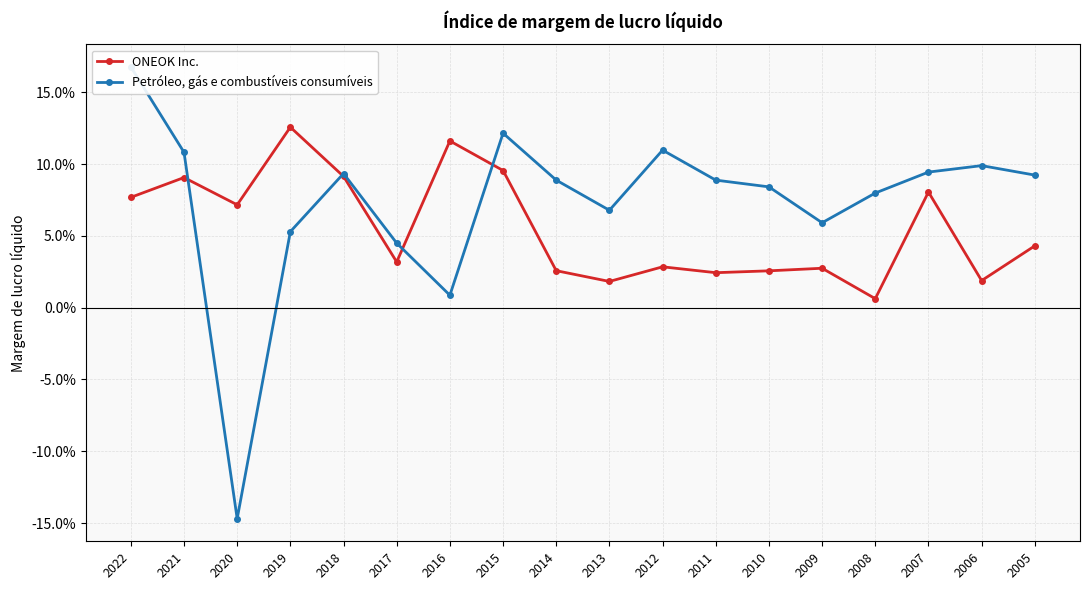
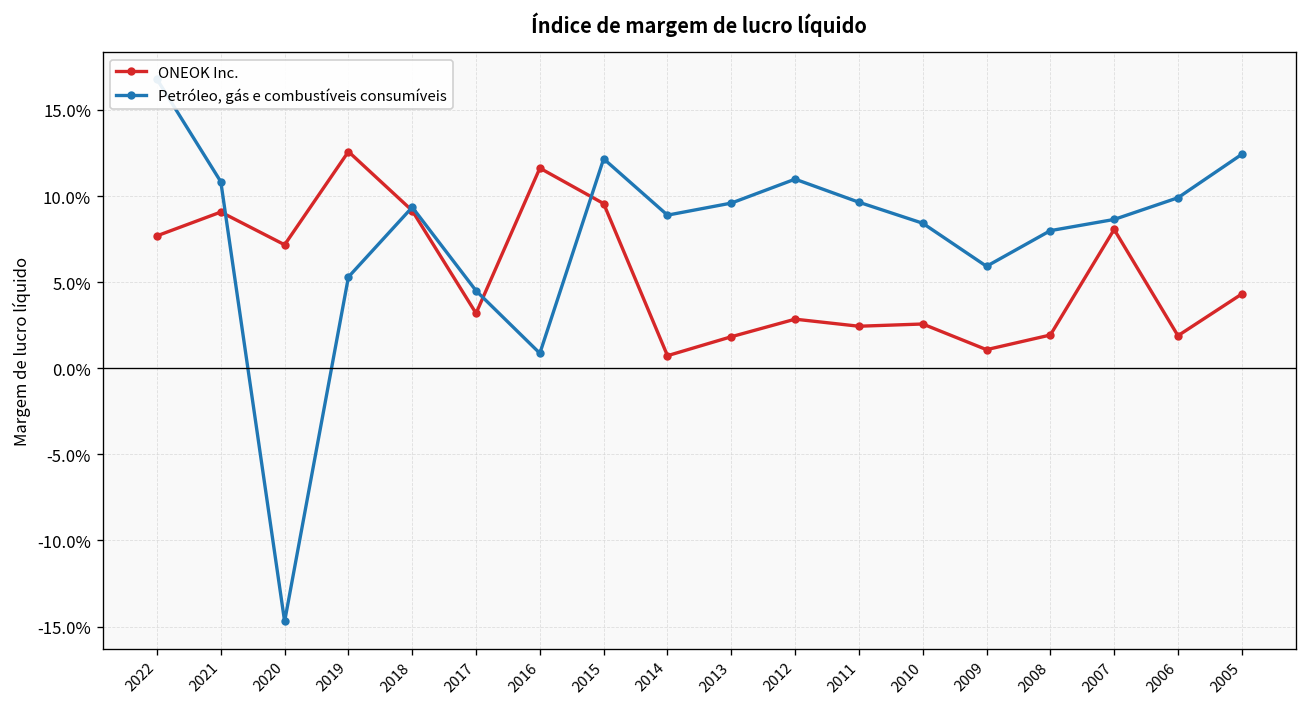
ONEOK Inc., 2014: 2.6% -> 0.7%
Petróleo, gás e combustíveis consumíveis, 2013: 6.8% -> 9.6%
Petróleo, gás e combustíveis consumíveis, 2011: 8.9% -> 9.6%
ONEOK Inc., 2009: 2.8% -> 1.1%
ONEOK Inc., 2008: 0.6% -> 1.9%
Petróleo, gás e combustíveis consumíveis, 2007: 9.5% -> 8.6%
Petróleo, gás e combustíveis consumíveis, 2005: 9.2% -> 12.4%
